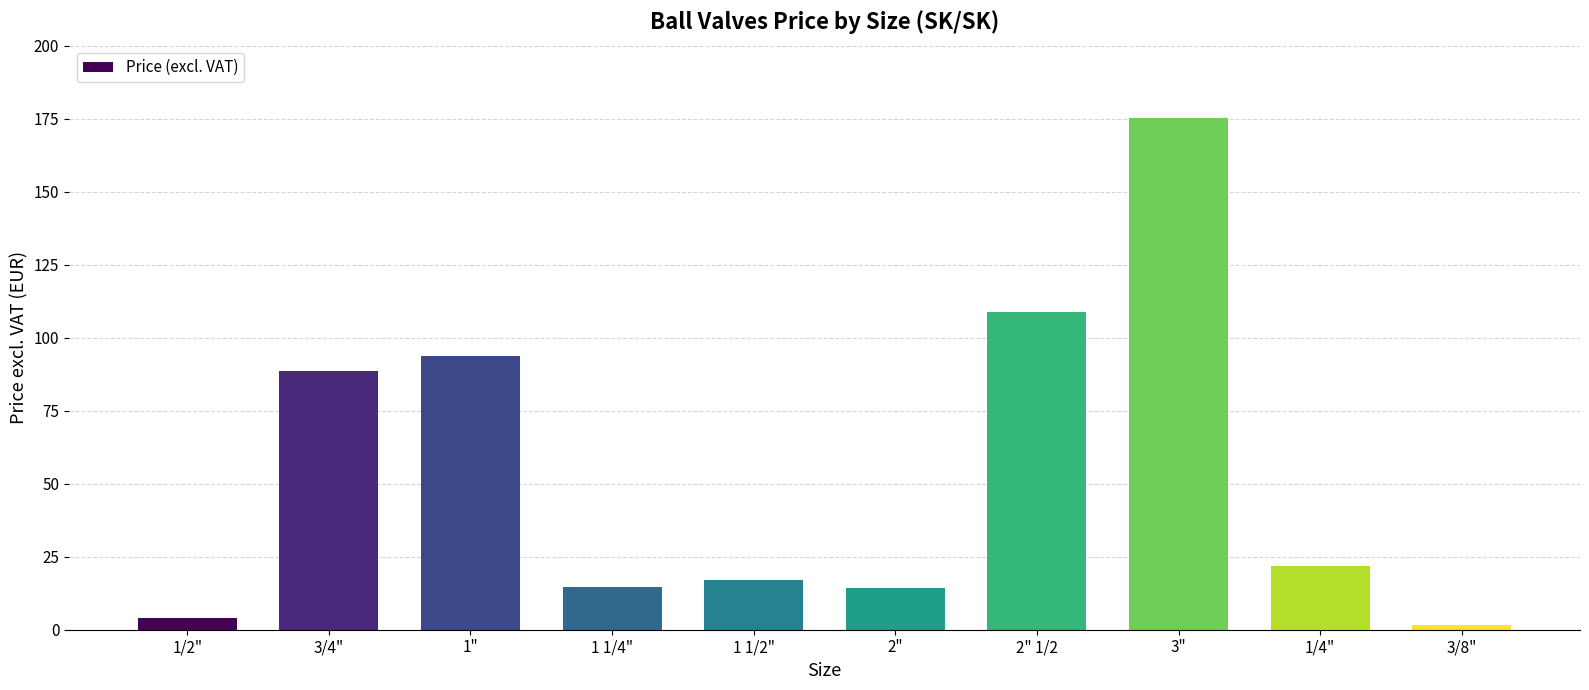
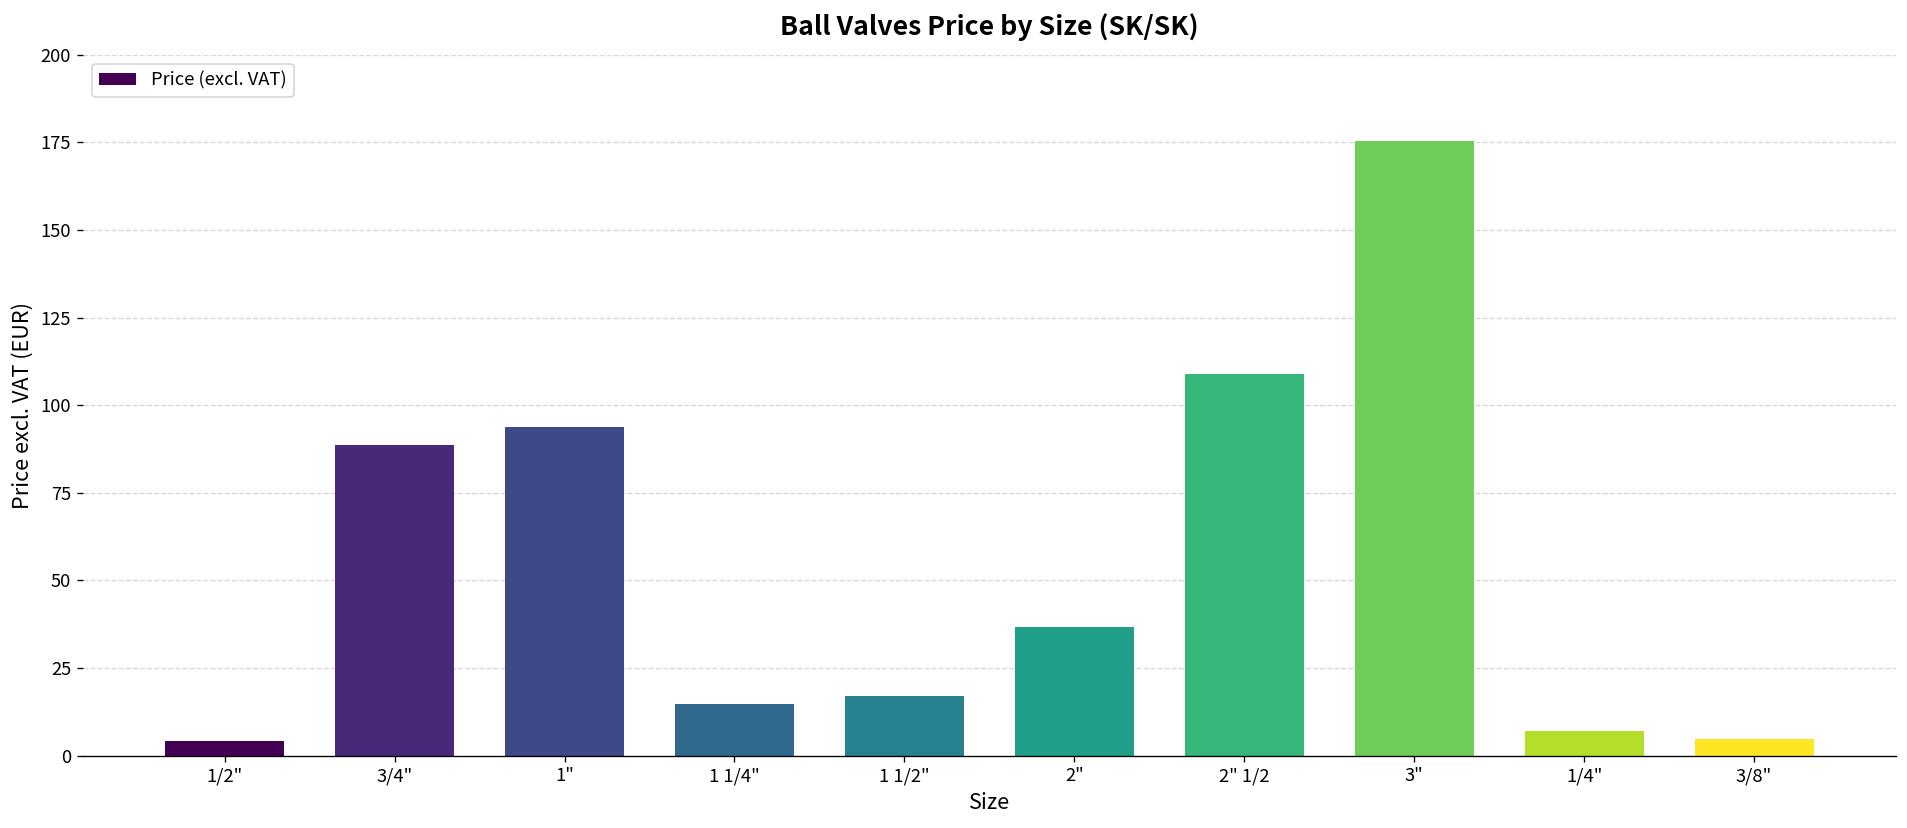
2": 14 -> 37
1/4": 22 -> 7
3/8": 2 -> 5
